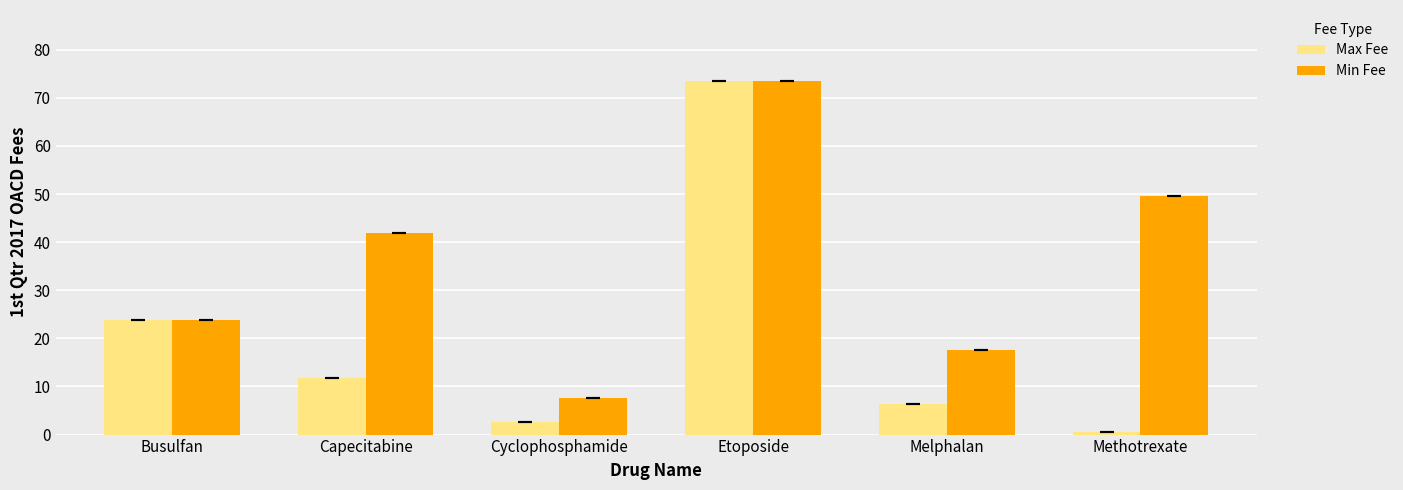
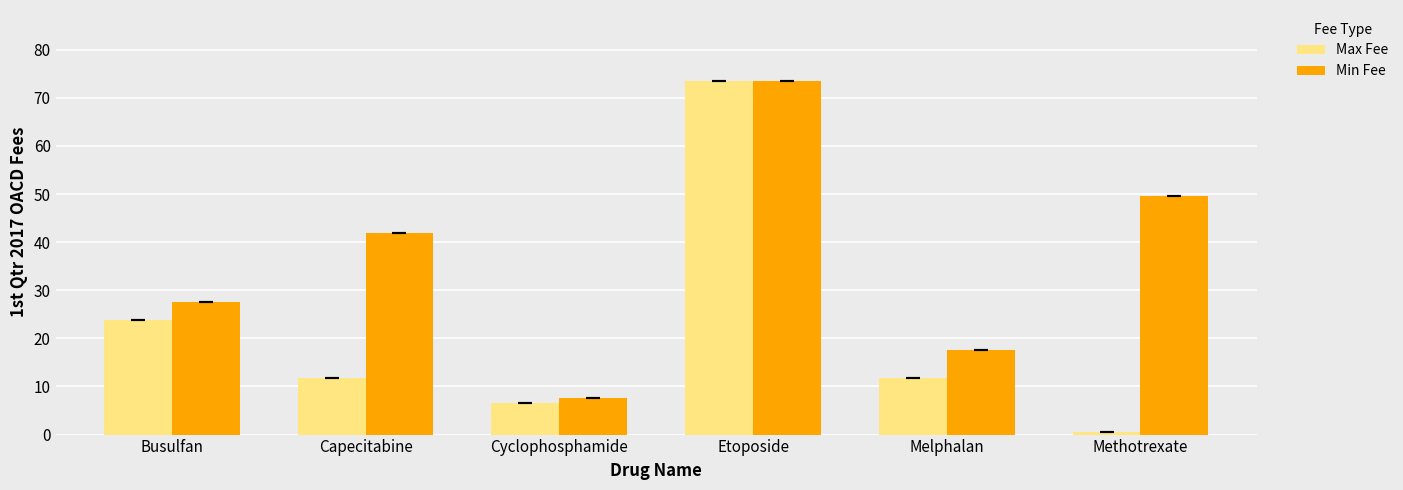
Min Fee, Busulfan: 24 -> 28
Max Fee, Cyclophosphamide: 3 -> 7
Max Fee, Melphalan: 6 -> 12
